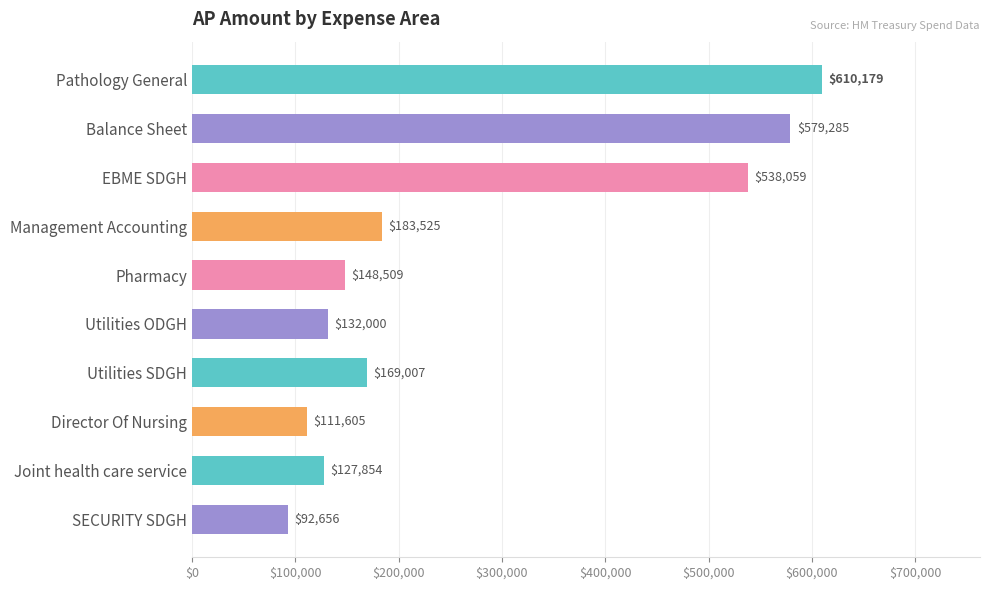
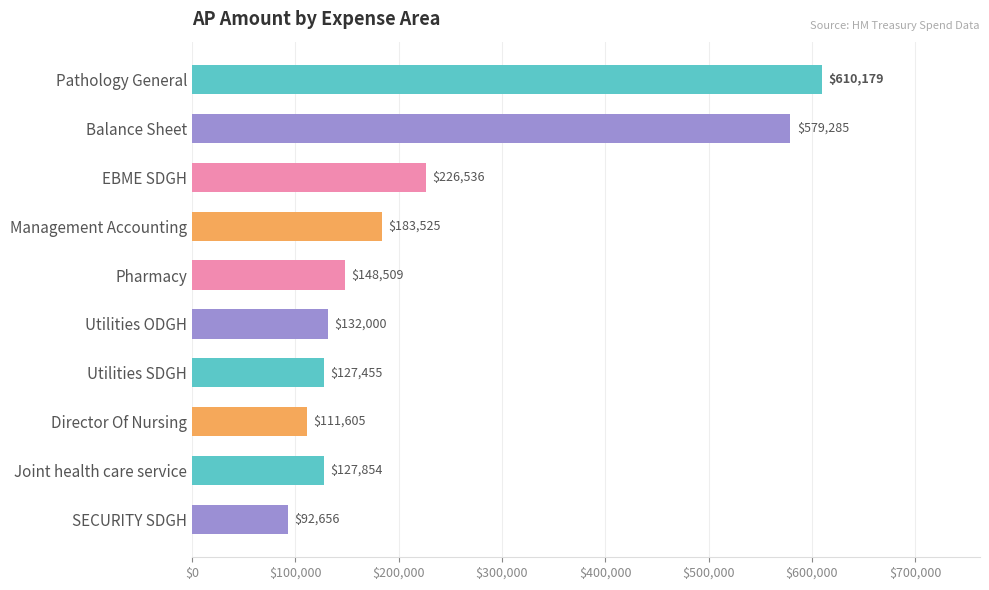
EBME SDGH: $538,059 -> $226,536
Utilities SDGH: $169,007 -> $127,455
